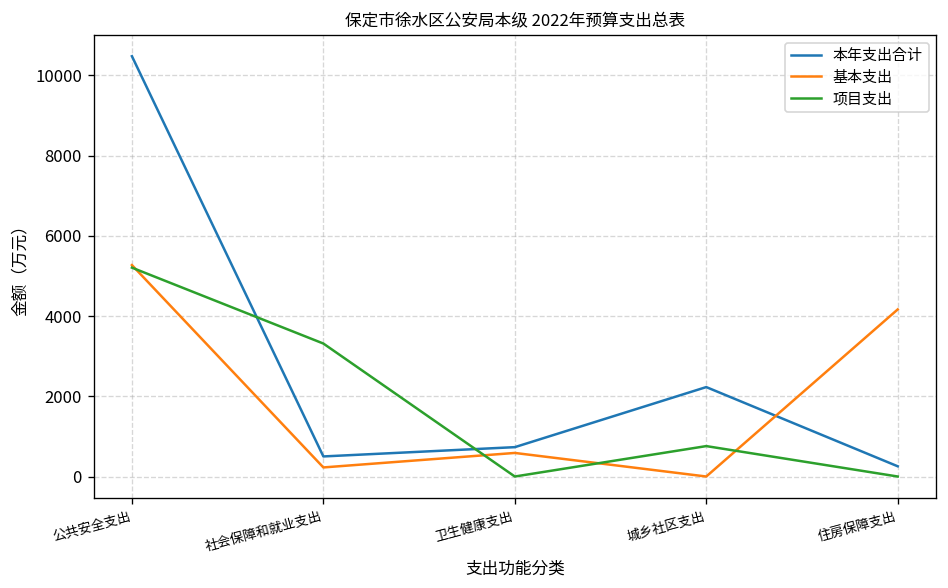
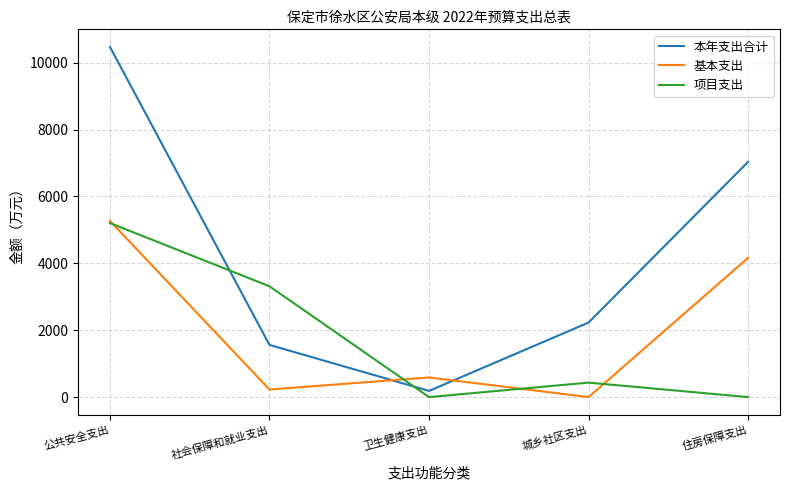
本年支出合计, 社会保障和就业支出: 500 -> 1600
本年支出合计, 卫生健康支出: 700 -> 200
项目支出, 城乡社区支出: 800 -> 400
本年支出合计, 住房保障支出: 300 -> 7000
